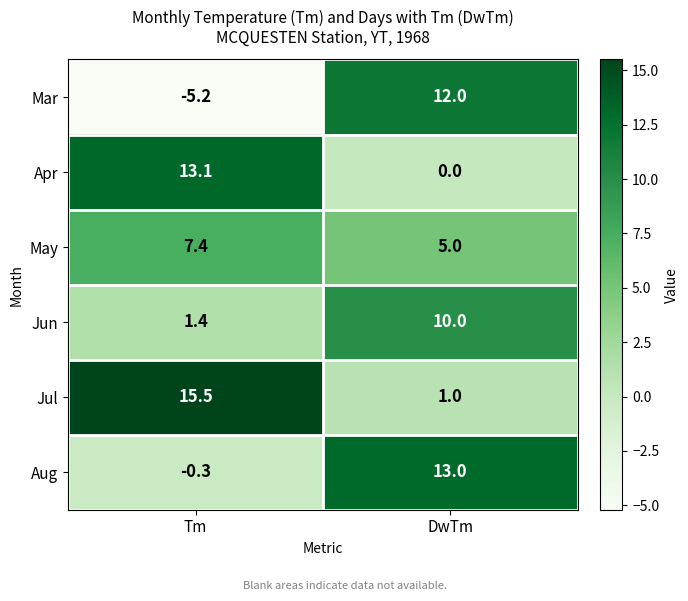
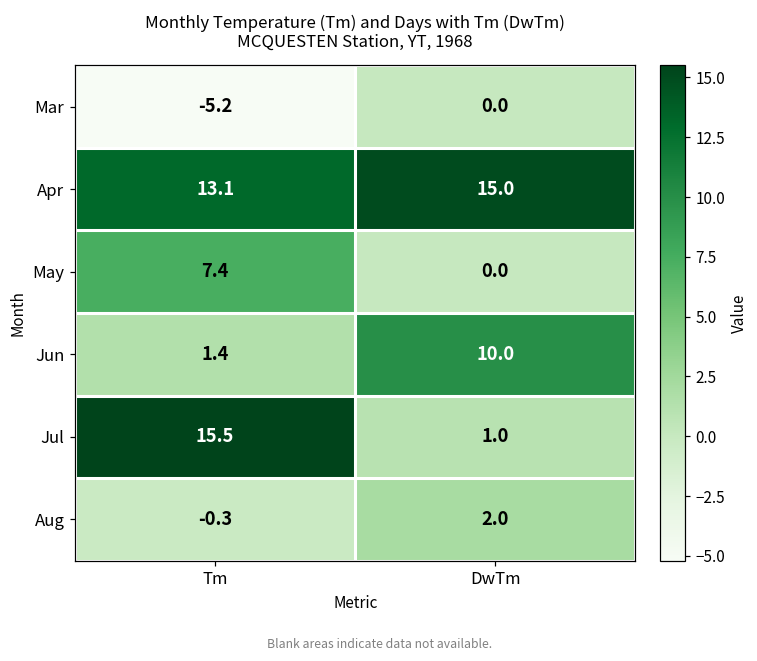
Mar, DwTm: 12.0 -> 0.0
Apr, DwTm: 0.0 -> 15.0
May, DwTm: 5.0 -> 0.0
Aug, DwTm: 13.0 -> 2.0
